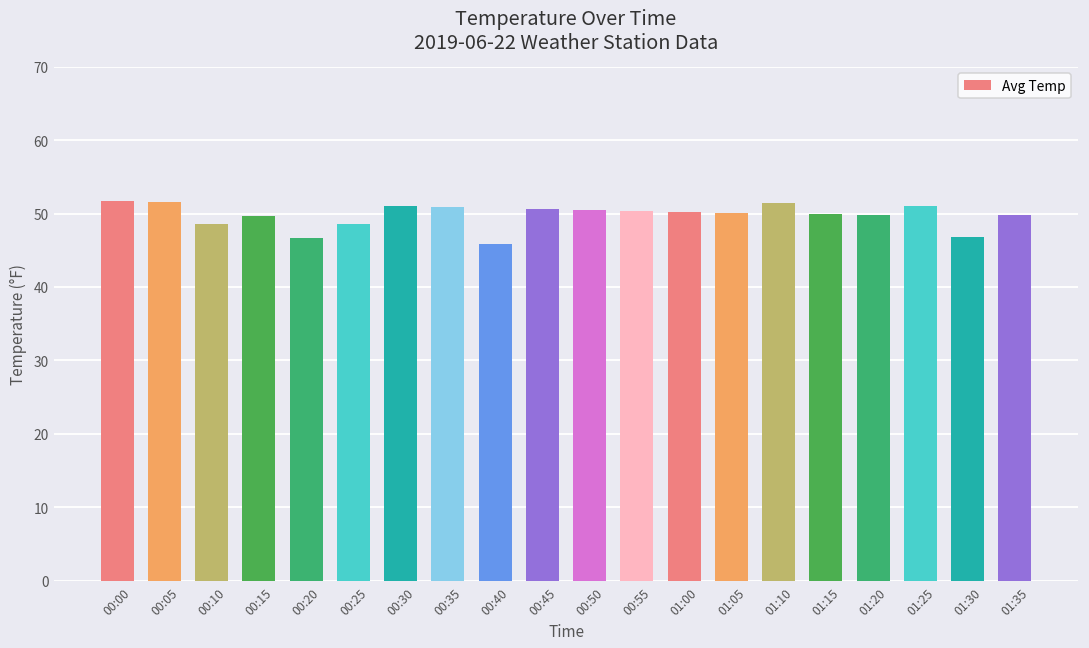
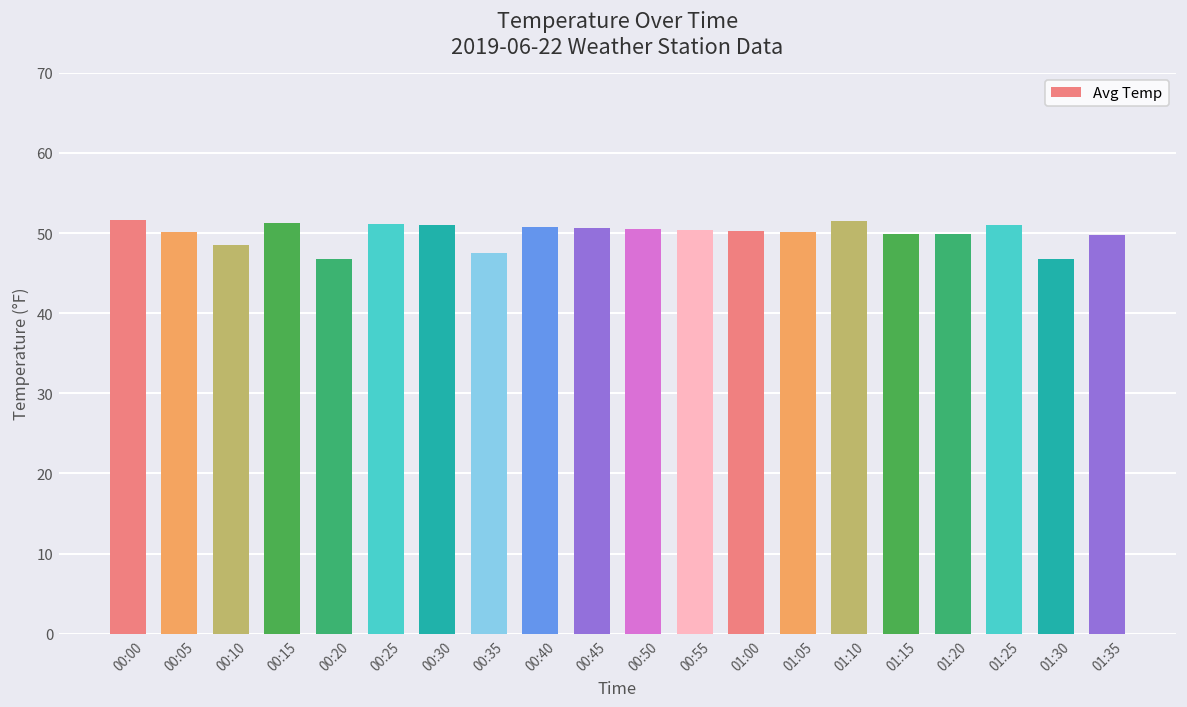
00:05: 52 -> 50
00:15: 50 -> 51
00:25: 49 -> 51
00:35: 51 -> 48
00:40: 46 -> 51
